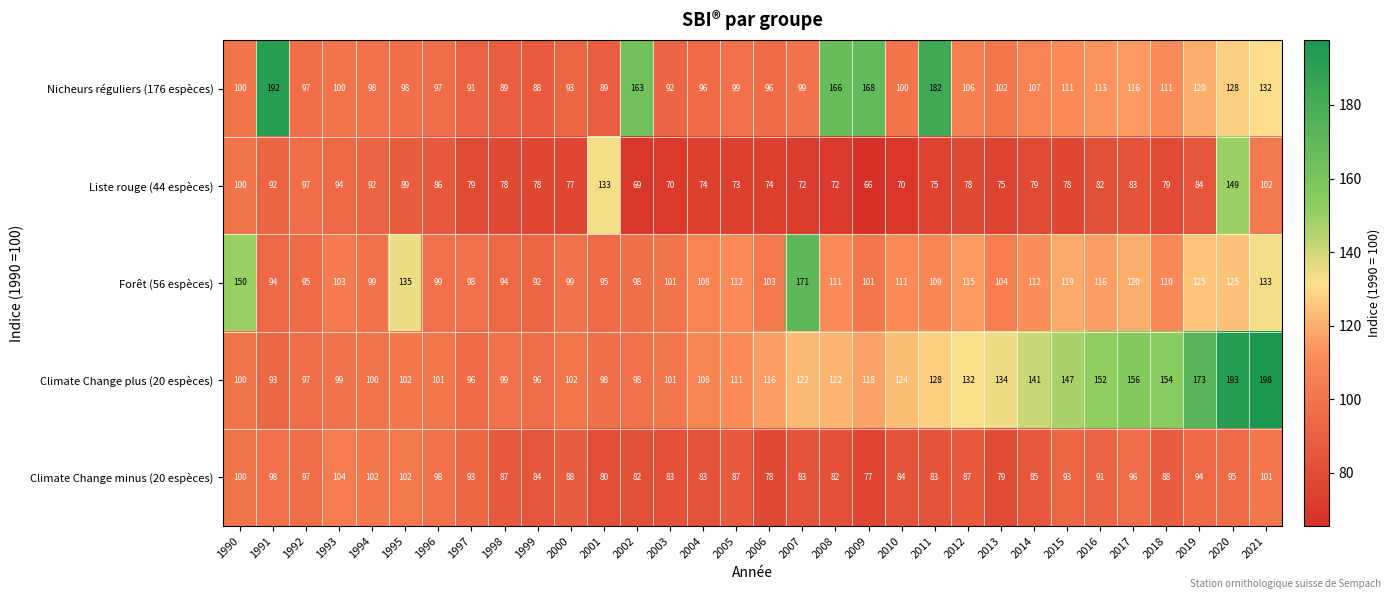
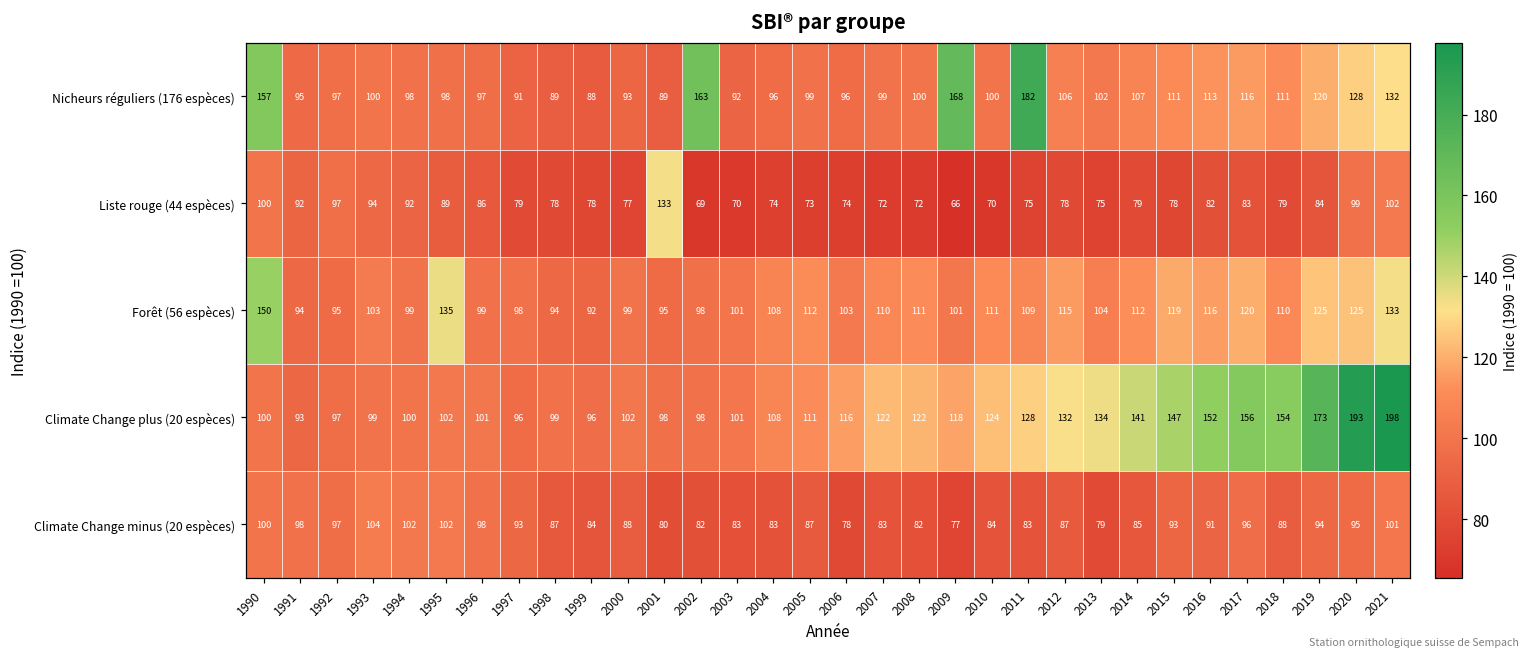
Nicheurs réguliers (176 espèces), 1990: 100 -> 157
Nicheurs réguliers (176 espèces), 1991: 192 -> 95
Nicheurs réguliers (176 espèces), 2008: 166 -> 100
Liste rouge (44 espèces), 2020: 149 -> 99
Forêt (56 espèces), 2007: 171 -> 110
